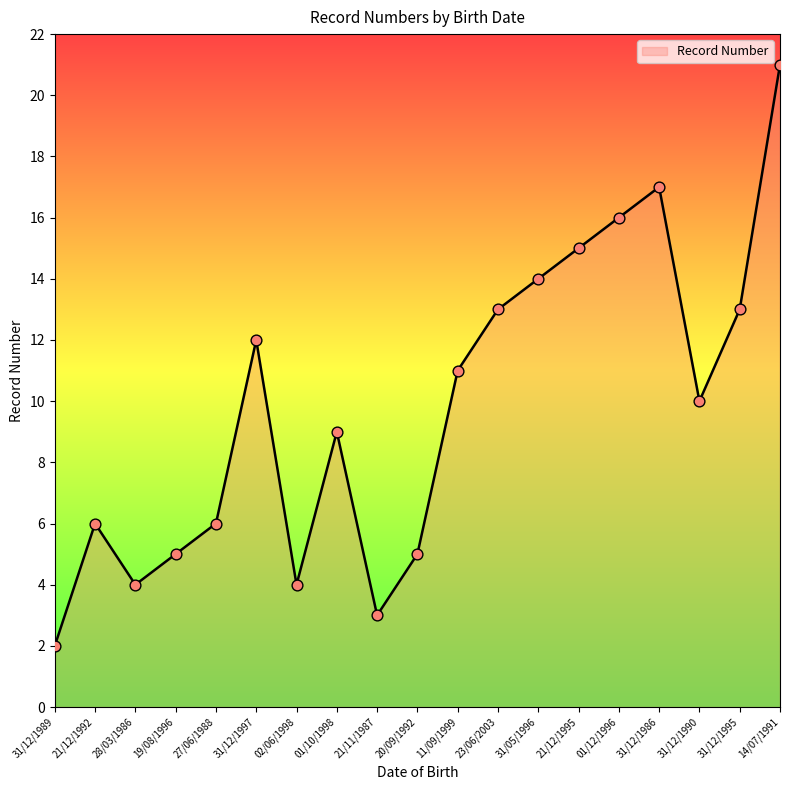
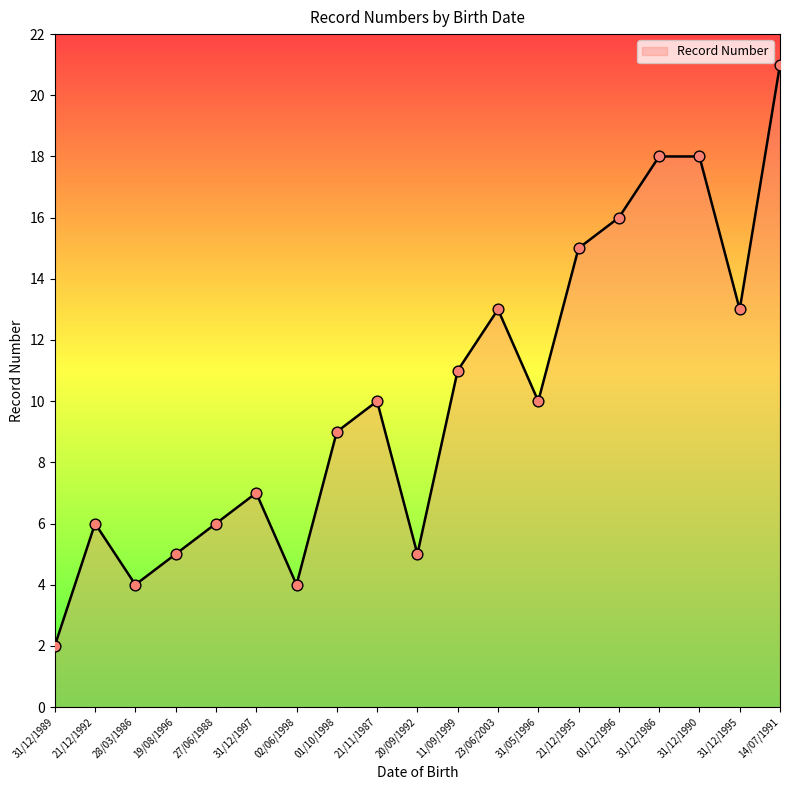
31/12/1997: 12 -> 7
21/11/1987: 3 -> 10
31/05/1996: 14 -> 10
31/12/1986: 17 -> 18
31/12/1990: 10 -> 18
